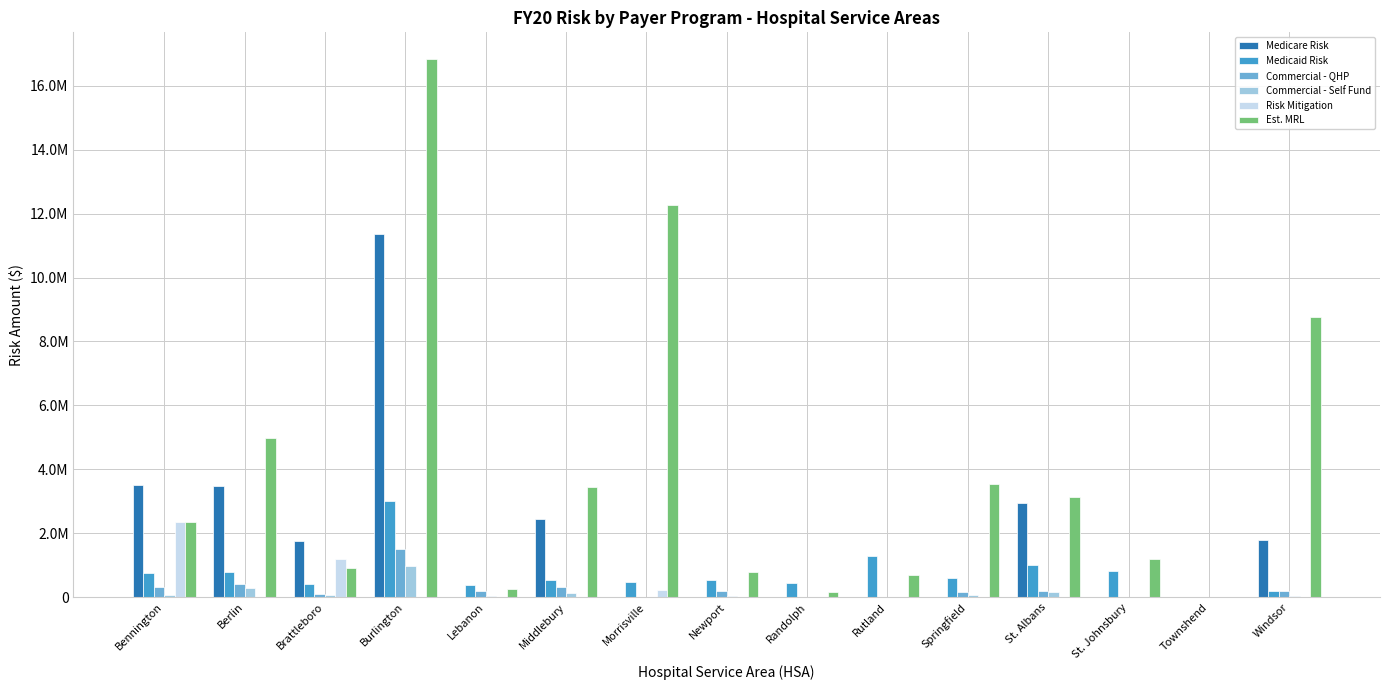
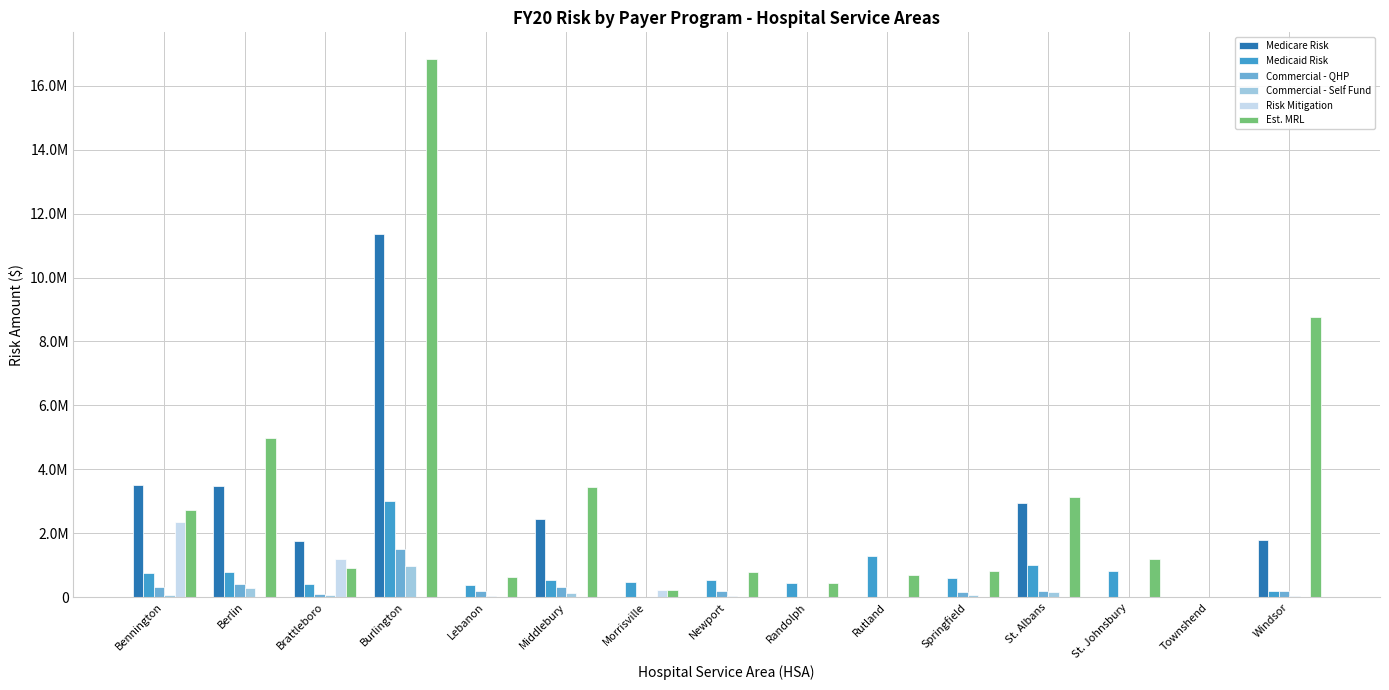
Est. MRL, Bennington: 2300000 -> 2700000
Est. MRL, Lebanon: 300000 -> 600000
Est. MRL, Morrisville: 12300000 -> 200000
Est. MRL, Randolph: 200000 -> 500000
Est. MRL, Springfield: 3500000 -> 800000
